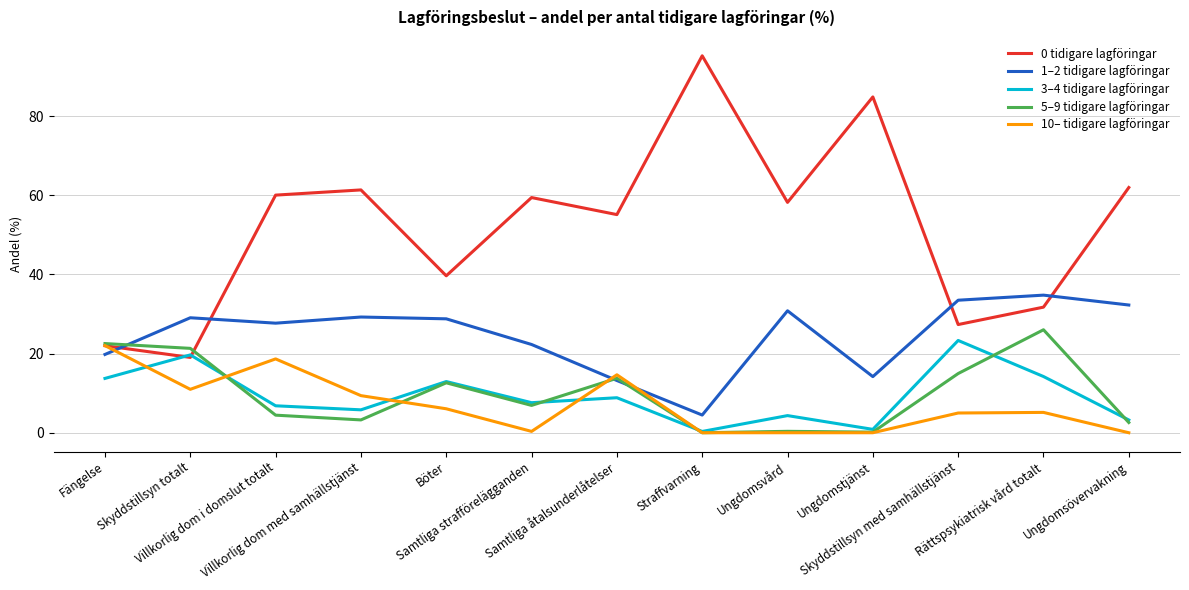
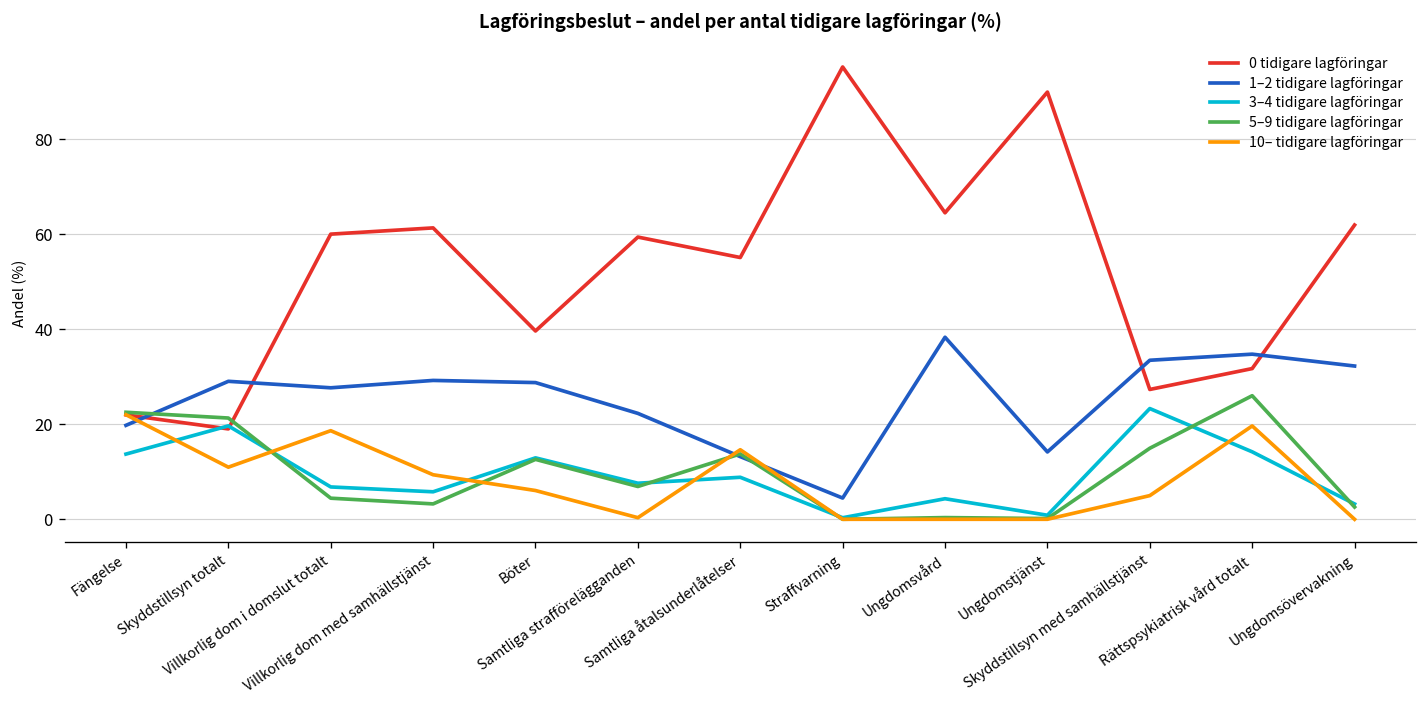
0 tidigare lagföringar, Ungdomsvård: 58 -> 65
1–2 tidigare lagföringar, Ungdomsvård: 31 -> 38
0 tidigare lagföringar, Ungdomstjänst: 85 -> 90
10– tidigare lagföringar, Rättspsykiatrisk vård totalt: 5 -> 20
